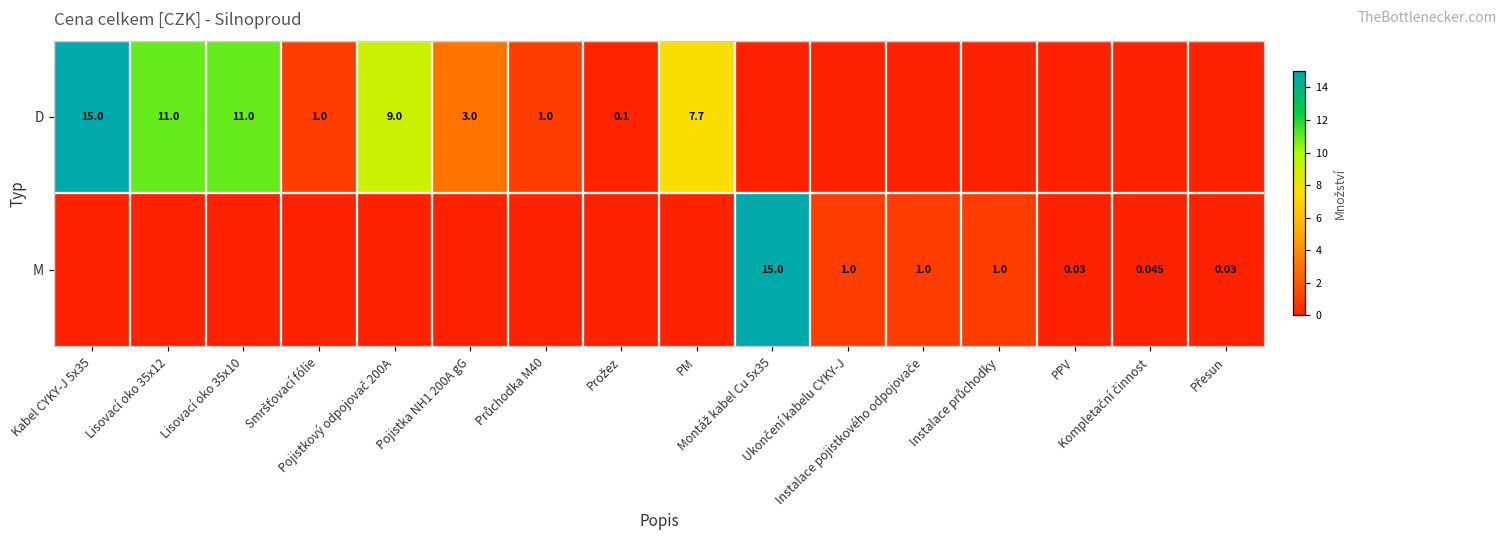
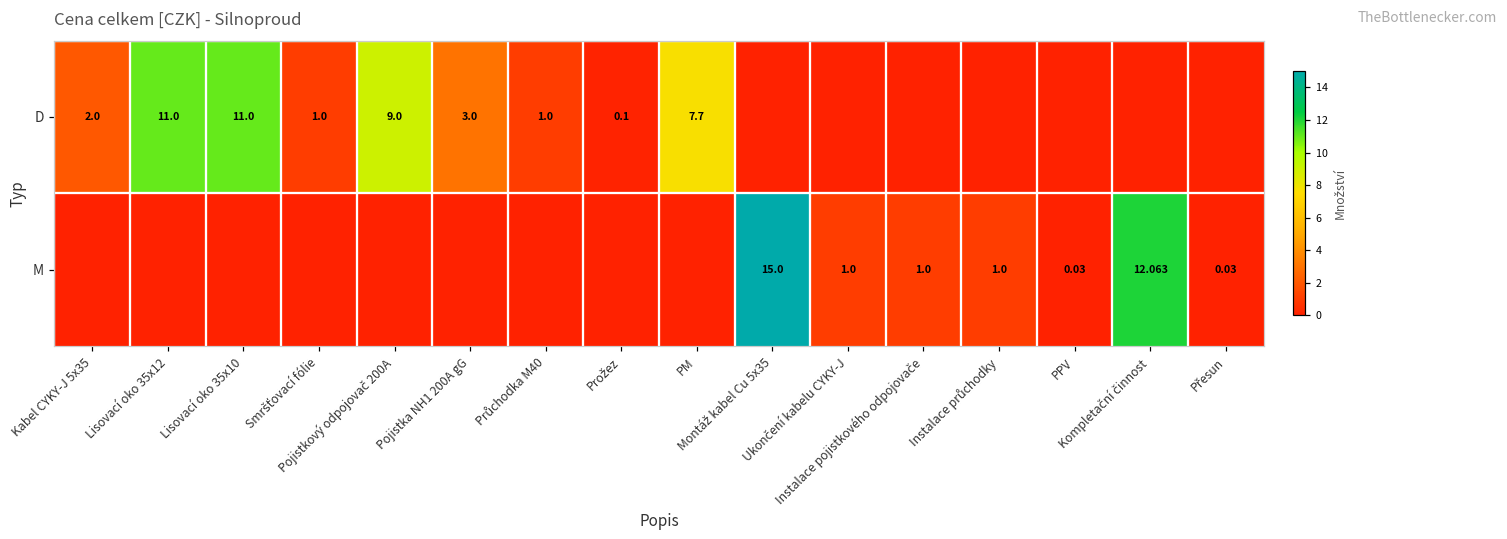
D, Kabel CYKY-J 5x35: 15.0 -> 2.0
M, Kompletační činnost: 0.045 -> 12.063
